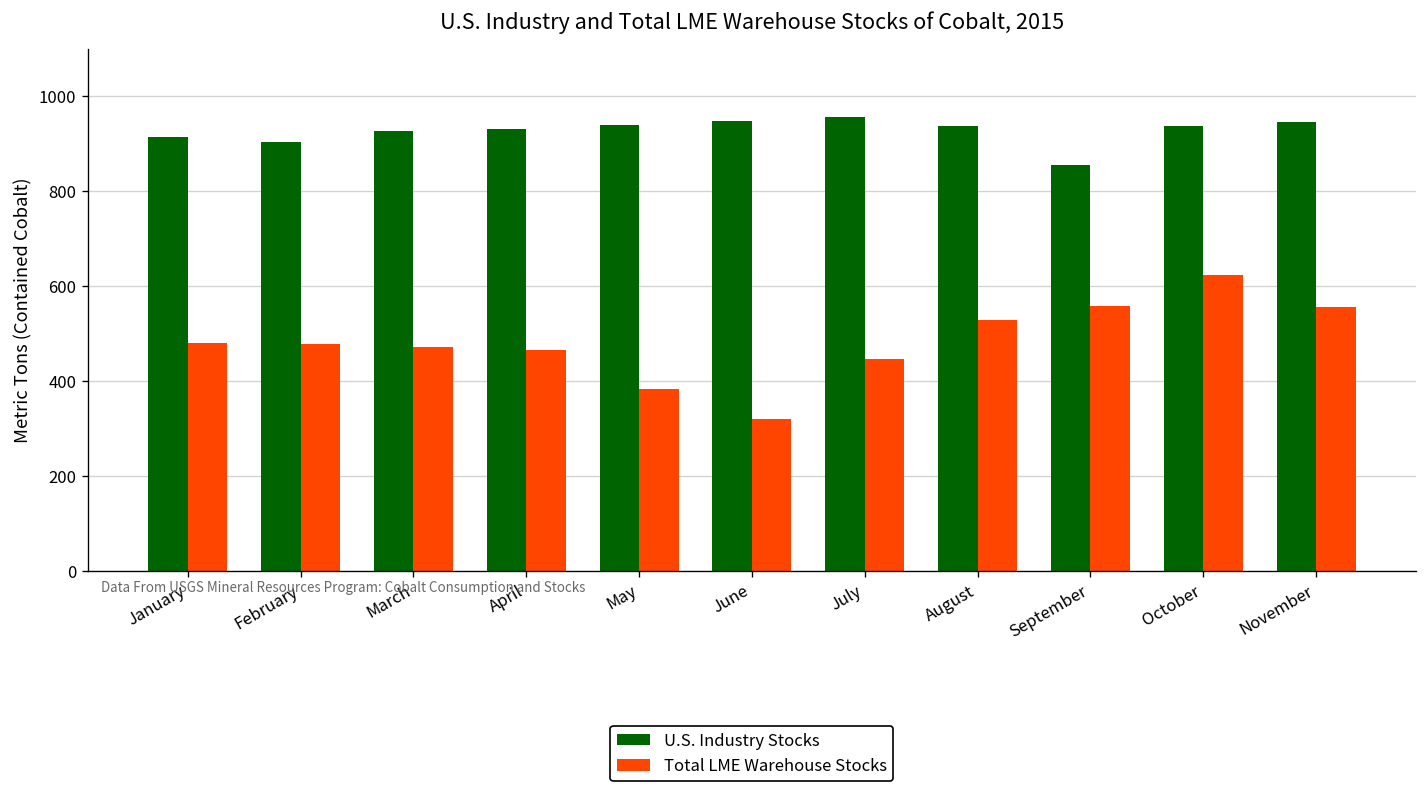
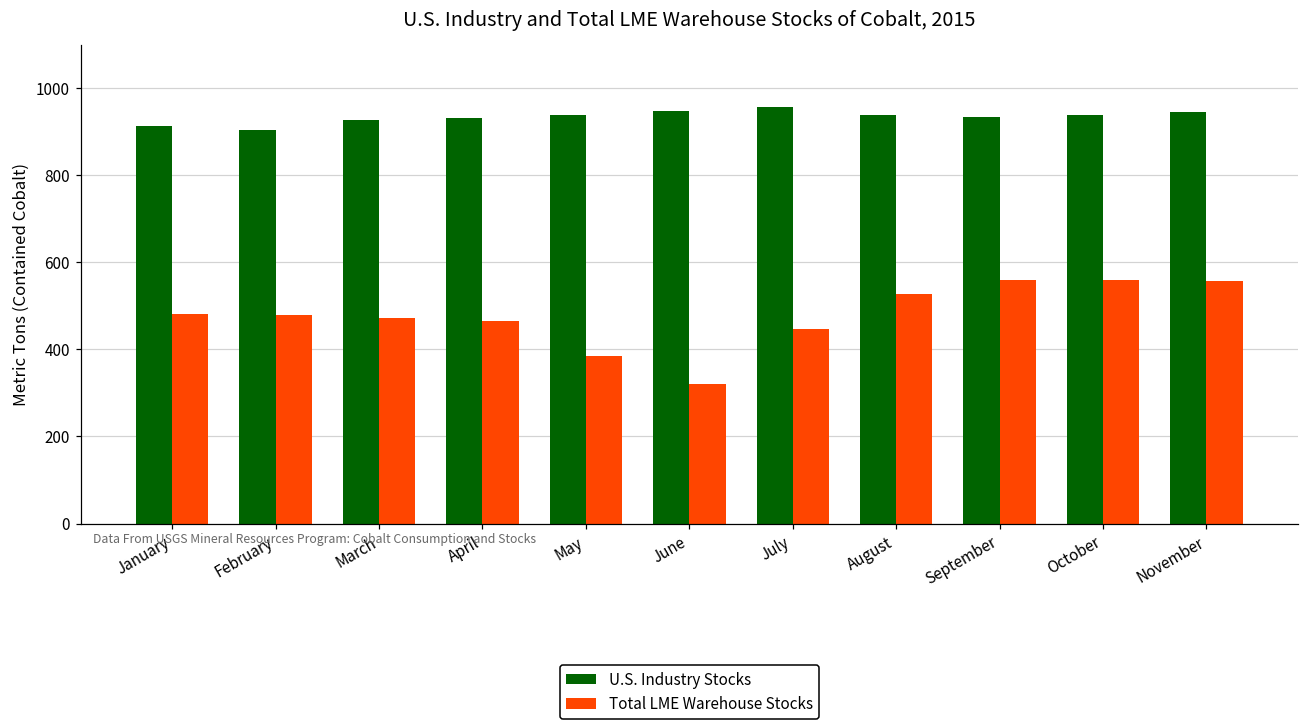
U.S. Industry Stocks, September: 850 -> 930
Total LME Warehouse Stocks, October: 620 -> 560
